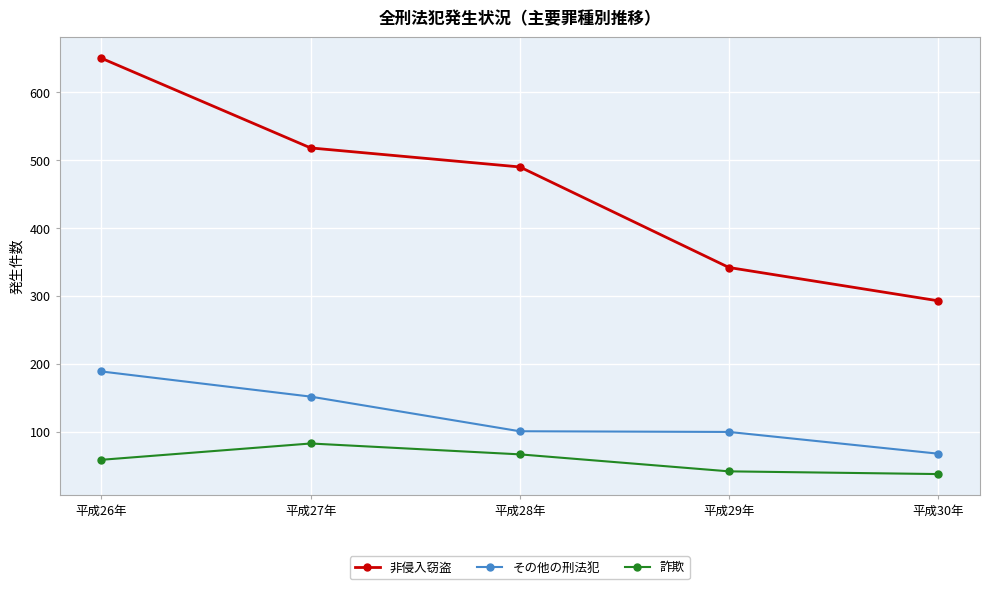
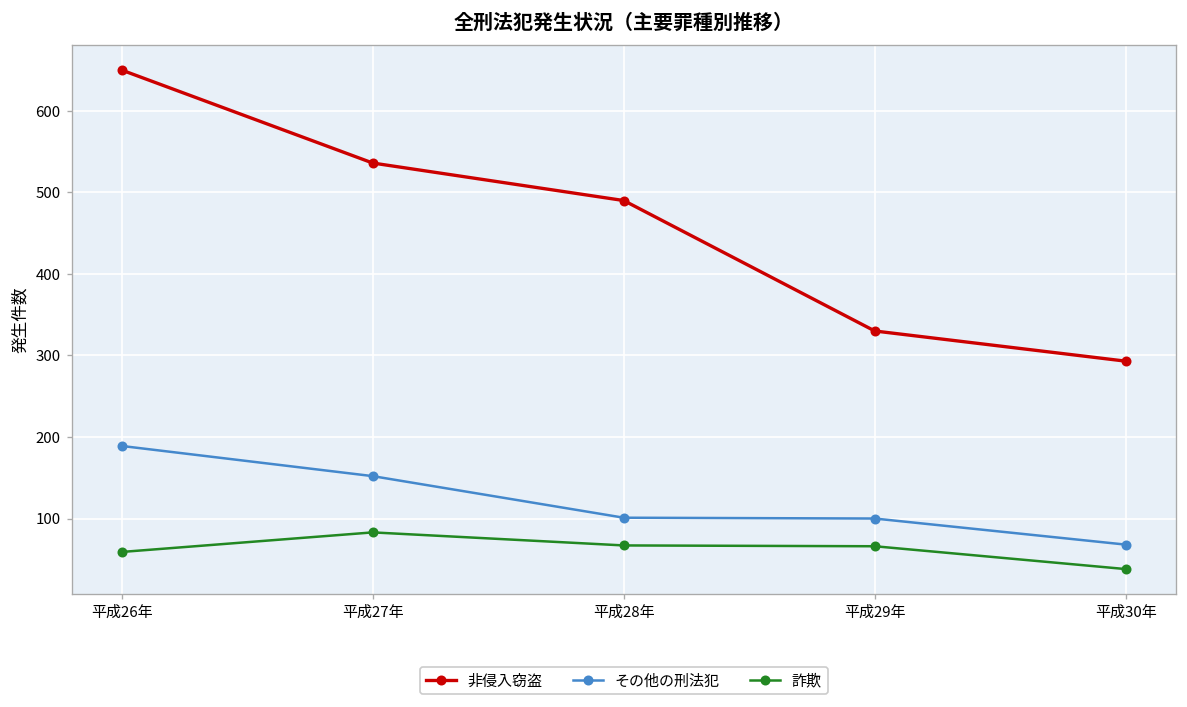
非侵入窃盗, 平成27年: 520 -> 540
非侵入窃盗, 平成29年: 340 -> 330
詐欺, 平成29年: 40 -> 70
